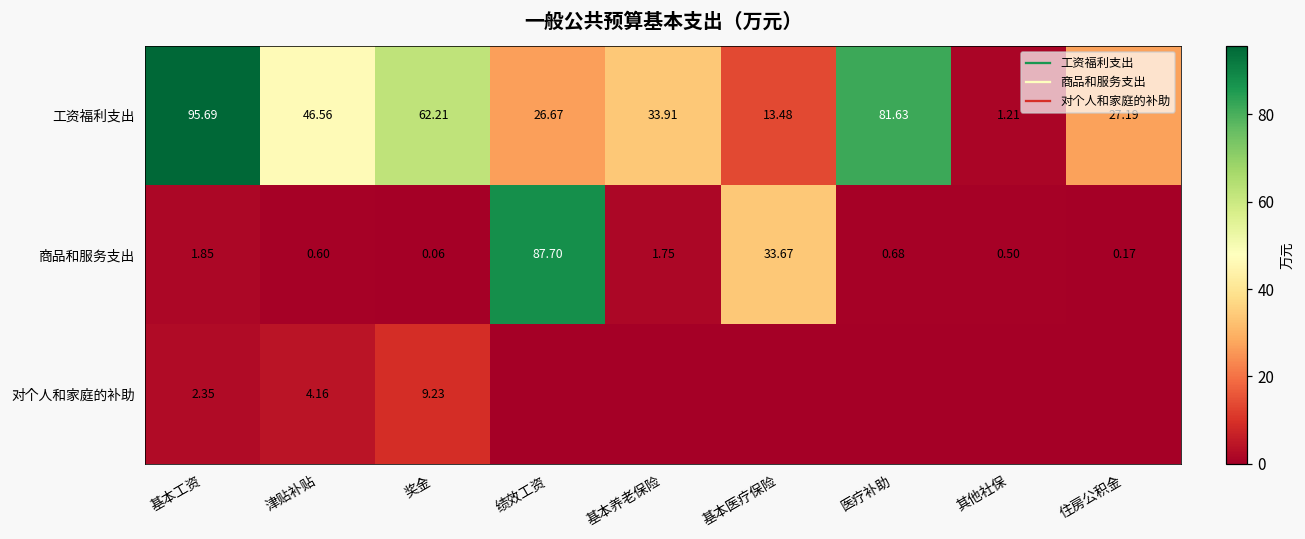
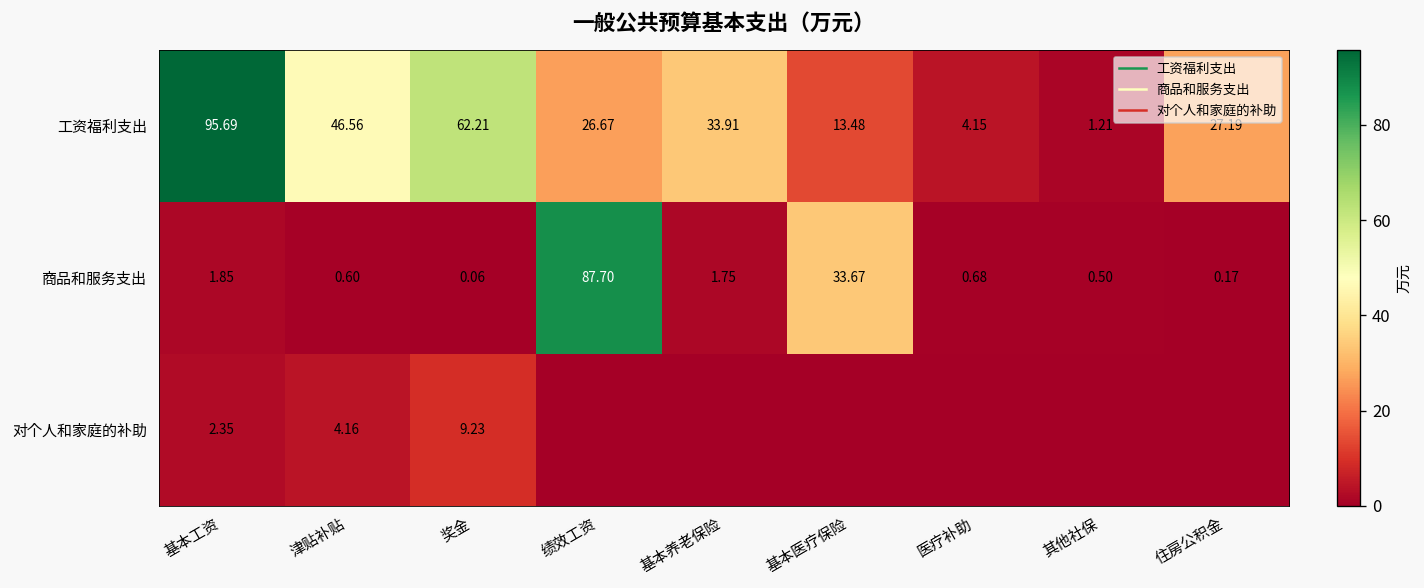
工资福利支出, 医疗补助: 81.63 -> 4.15
